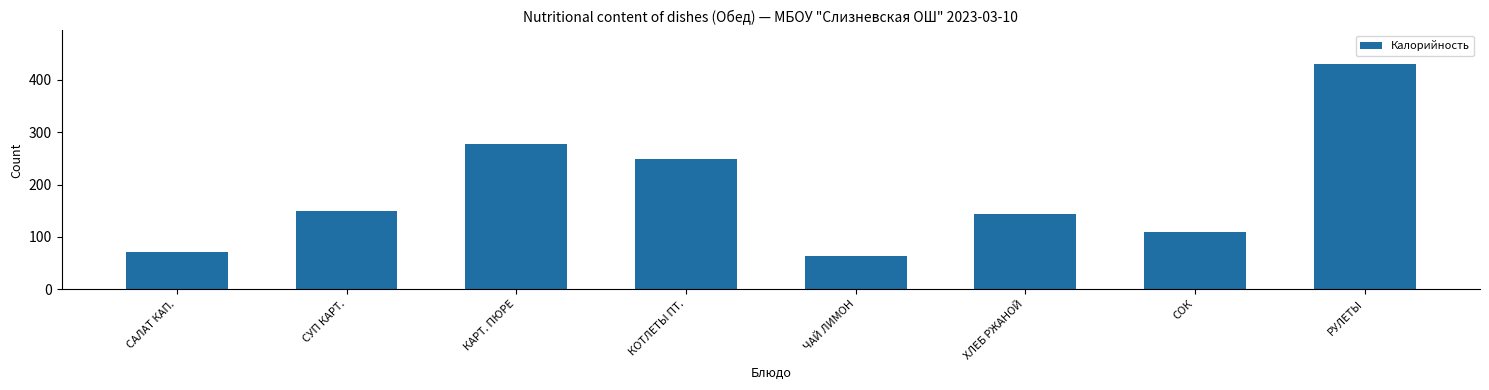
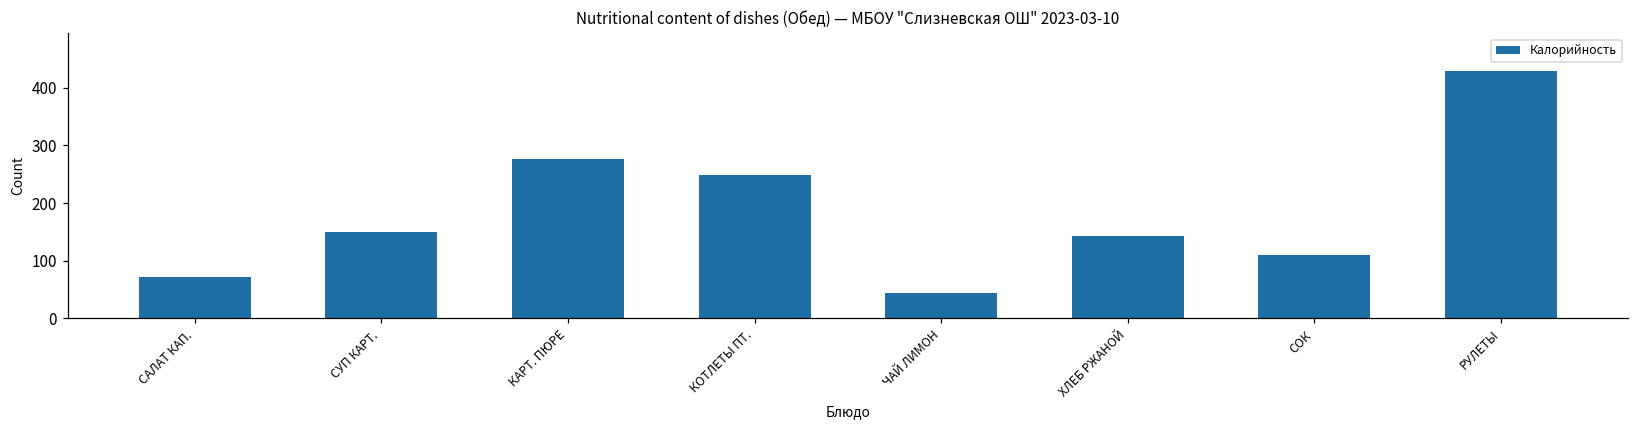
ЧАЙ ЛИМОН: 60 -> 40
